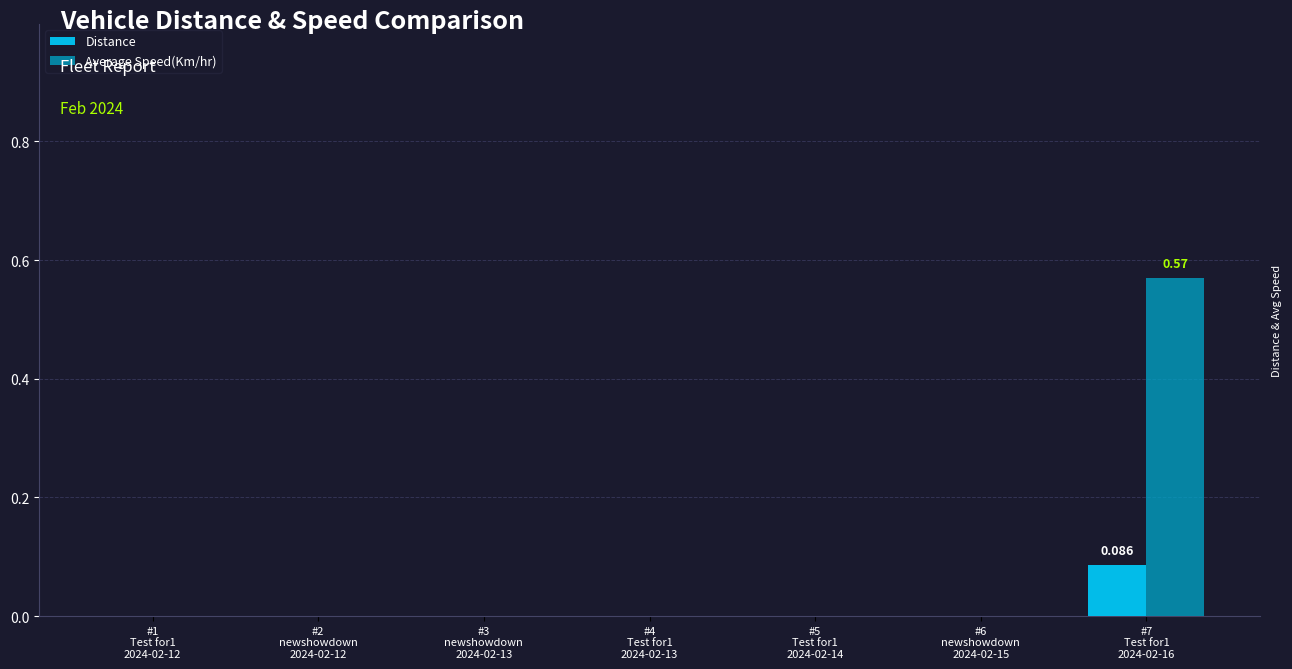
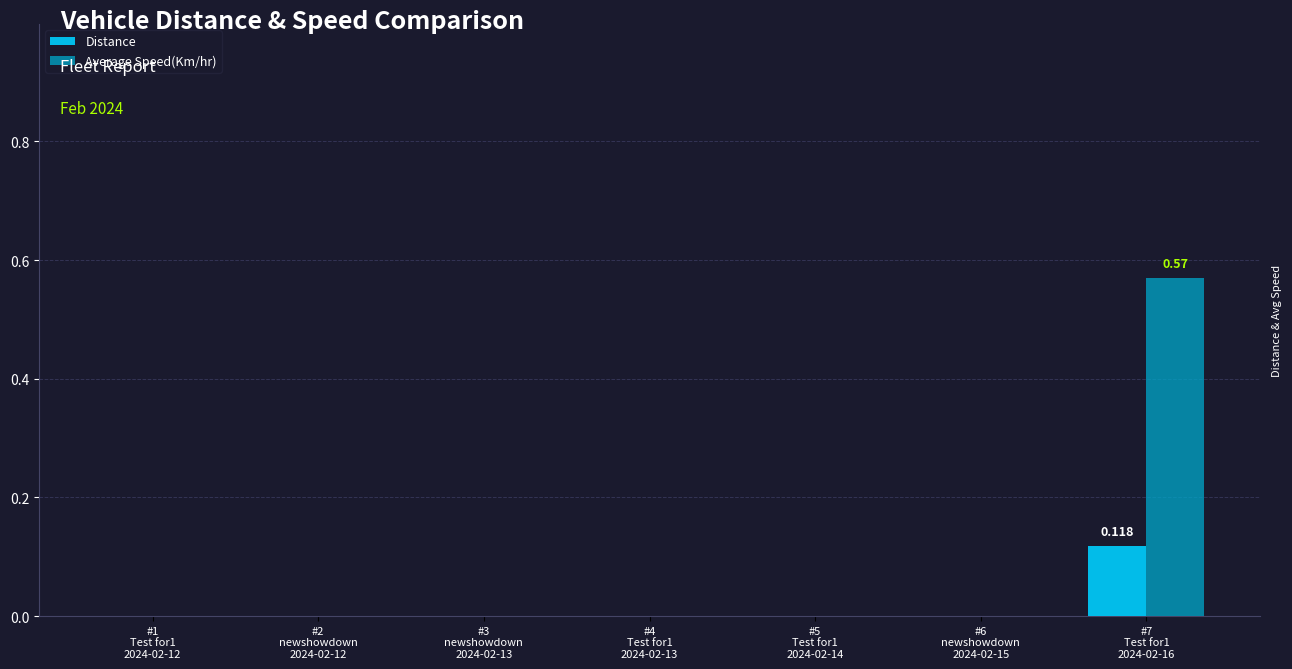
Distance, #7 Test for1 2024-02-16: 0.086 -> 0.118
